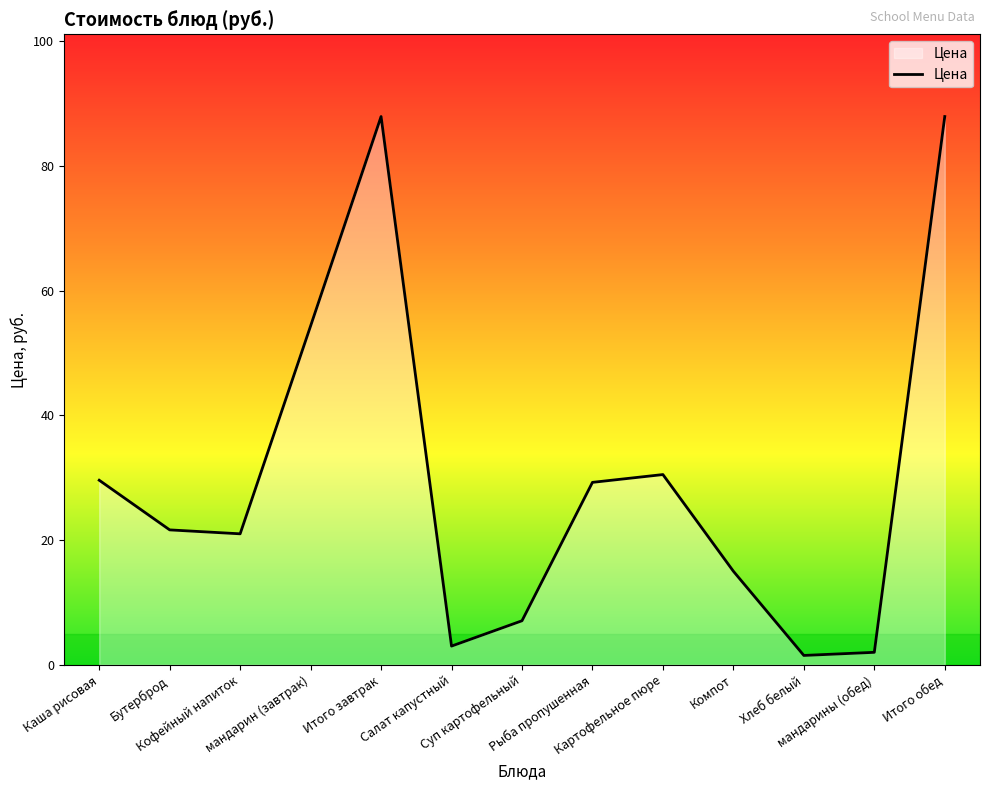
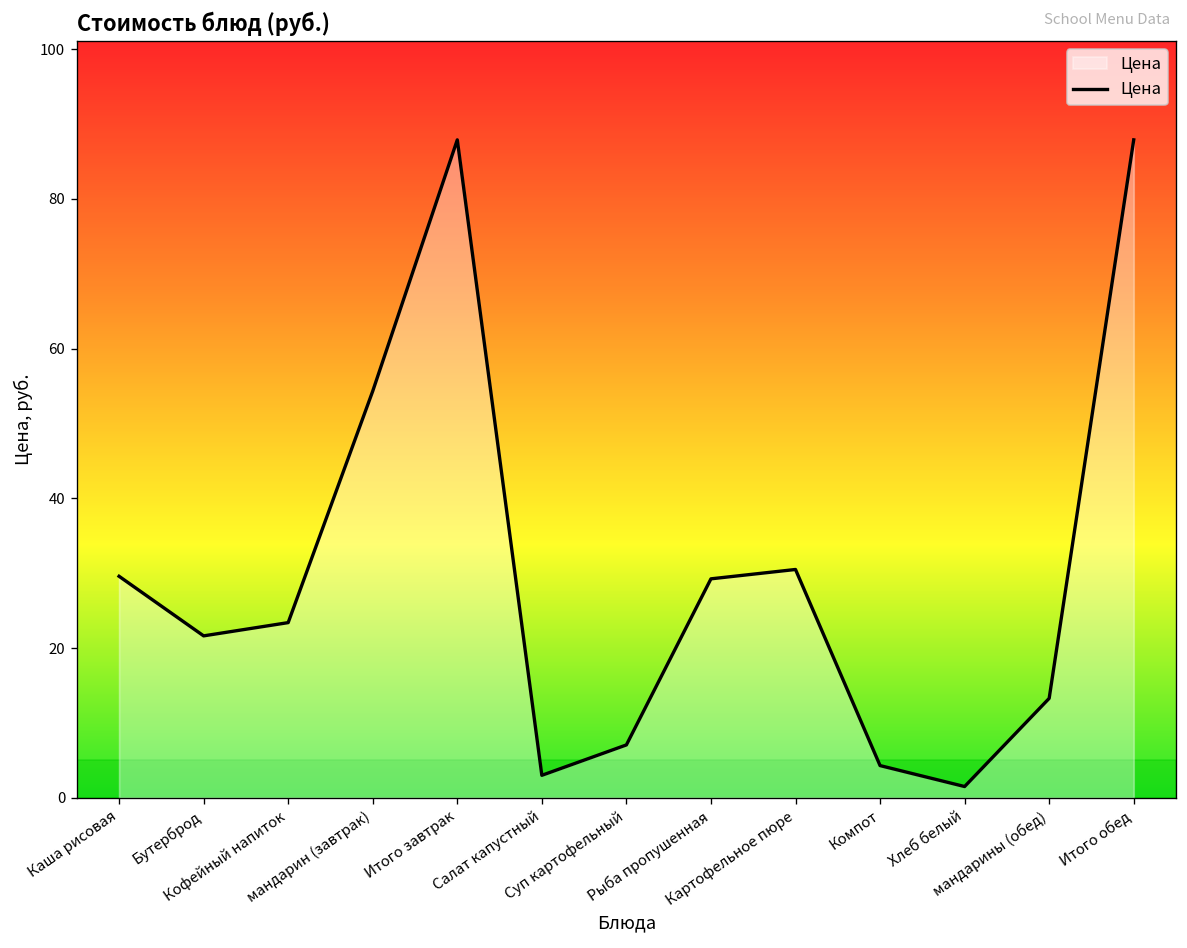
Кофейный напиток: 21 -> 23
Компот: 15 -> 4
мандарины (обед): 2 -> 13
